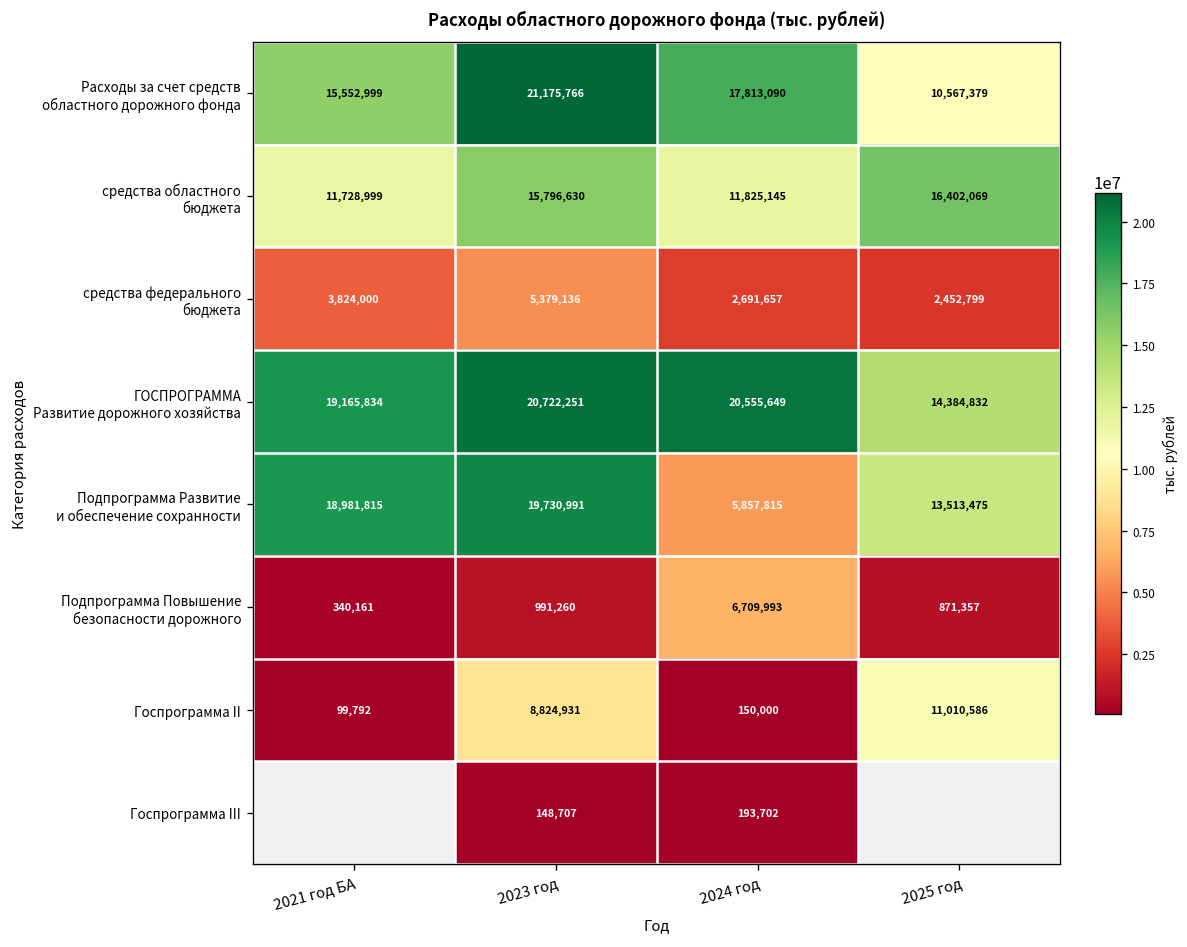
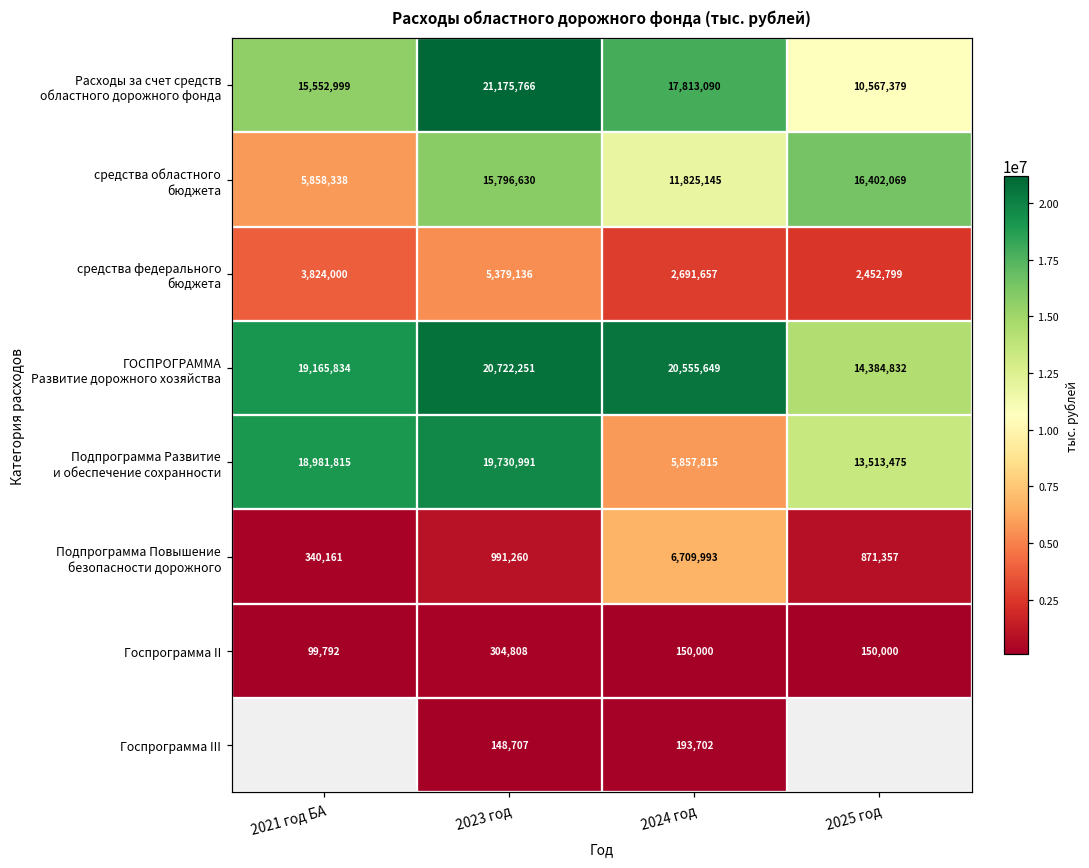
средства областного бюджета, 2021 год БА: 11,728,999 -> 5,858,338
Госпрограмма II, 2023 год: 8,824,931 -> 304,808
Госпрограмма II, 2025 год: 11,010,586 -> 150,000
